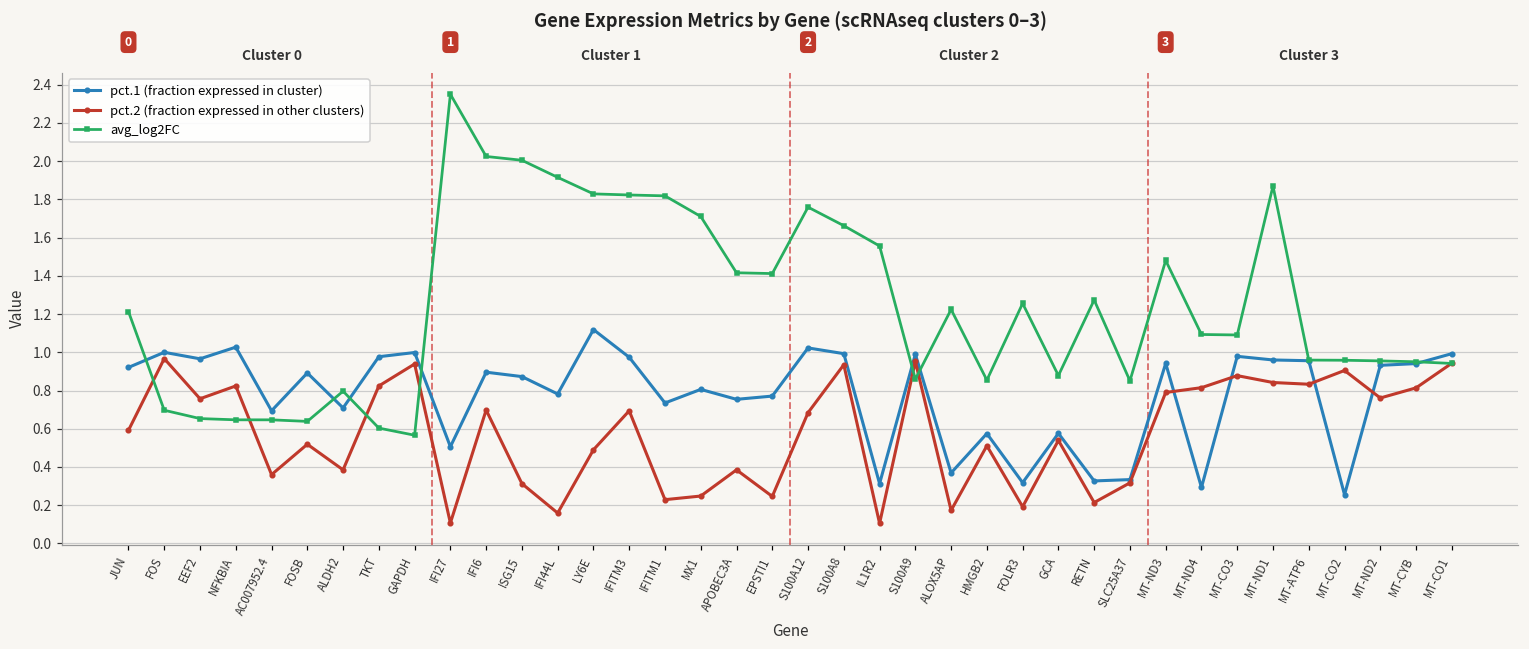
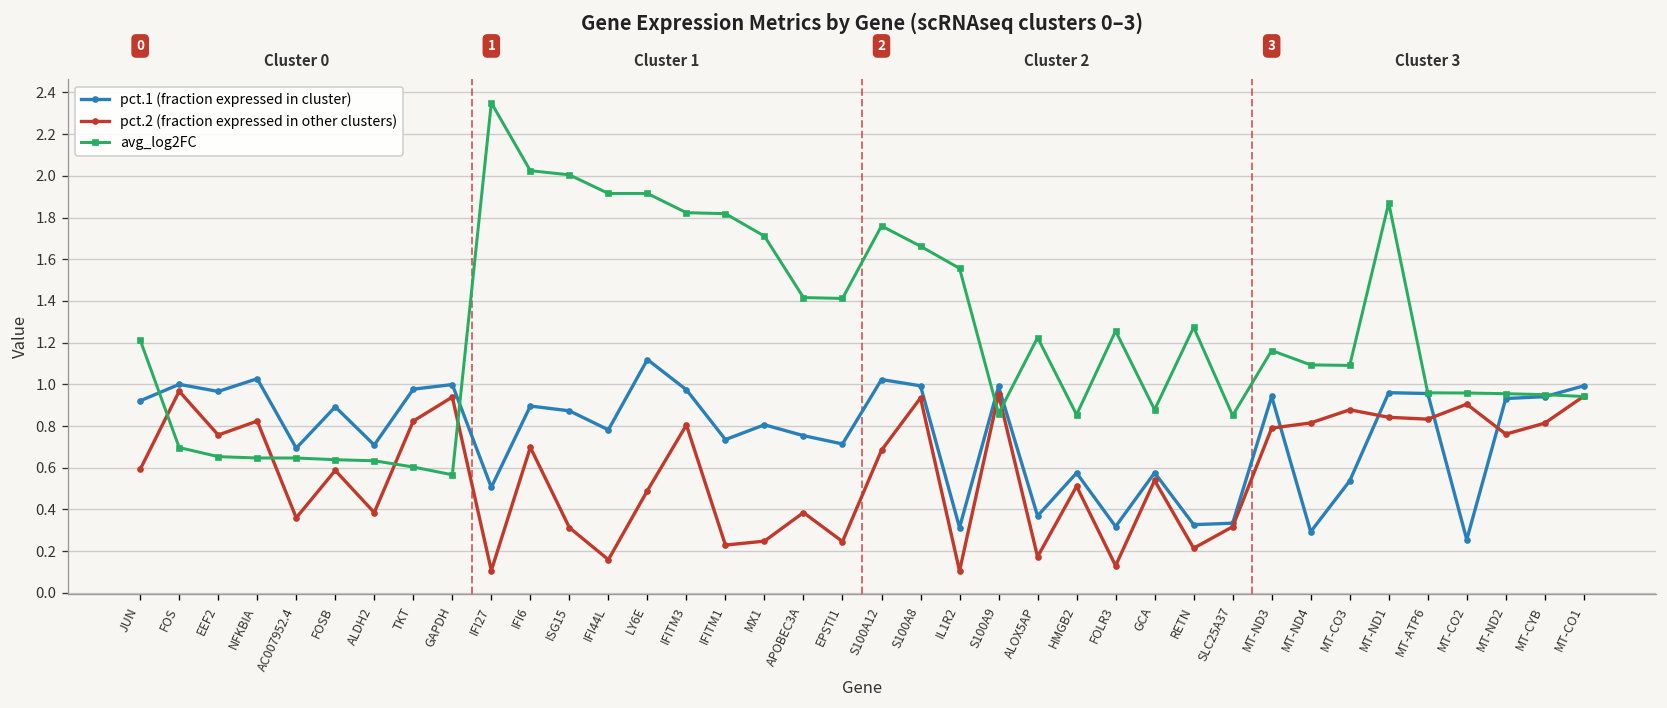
pct.2 (fraction expressed in other clusters), FOSB: 0.52 -> 0.59
avg_log2FC, ALDH2: 0.80 -> 0.63
avg_log2FC, LY6E: 1.83 -> 1.92
pct.2 (fraction expressed in other clusters), IFITM3: 0.69 -> 0.81
pct.1 (fraction expressed in cluster), EPSTI1: 0.77 -> 0.71
pct.2 (fraction expressed in other clusters), FOLR3: 0.19 -> 0.13
avg_log2FC, MT-ND3: 1.48 -> 1.16
pct.1 (fraction expressed in cluster), MT-CO3: 0.98 -> 0.54
